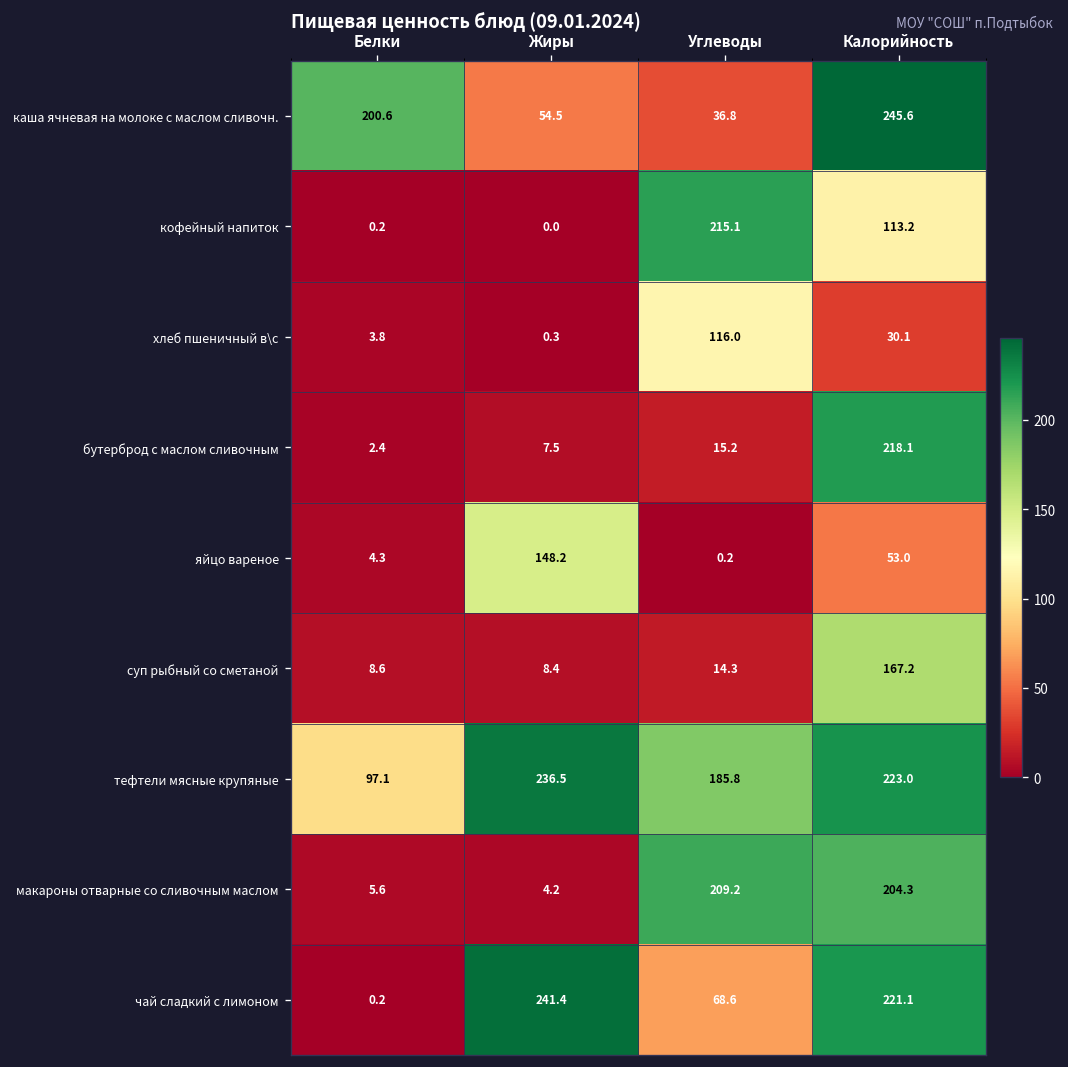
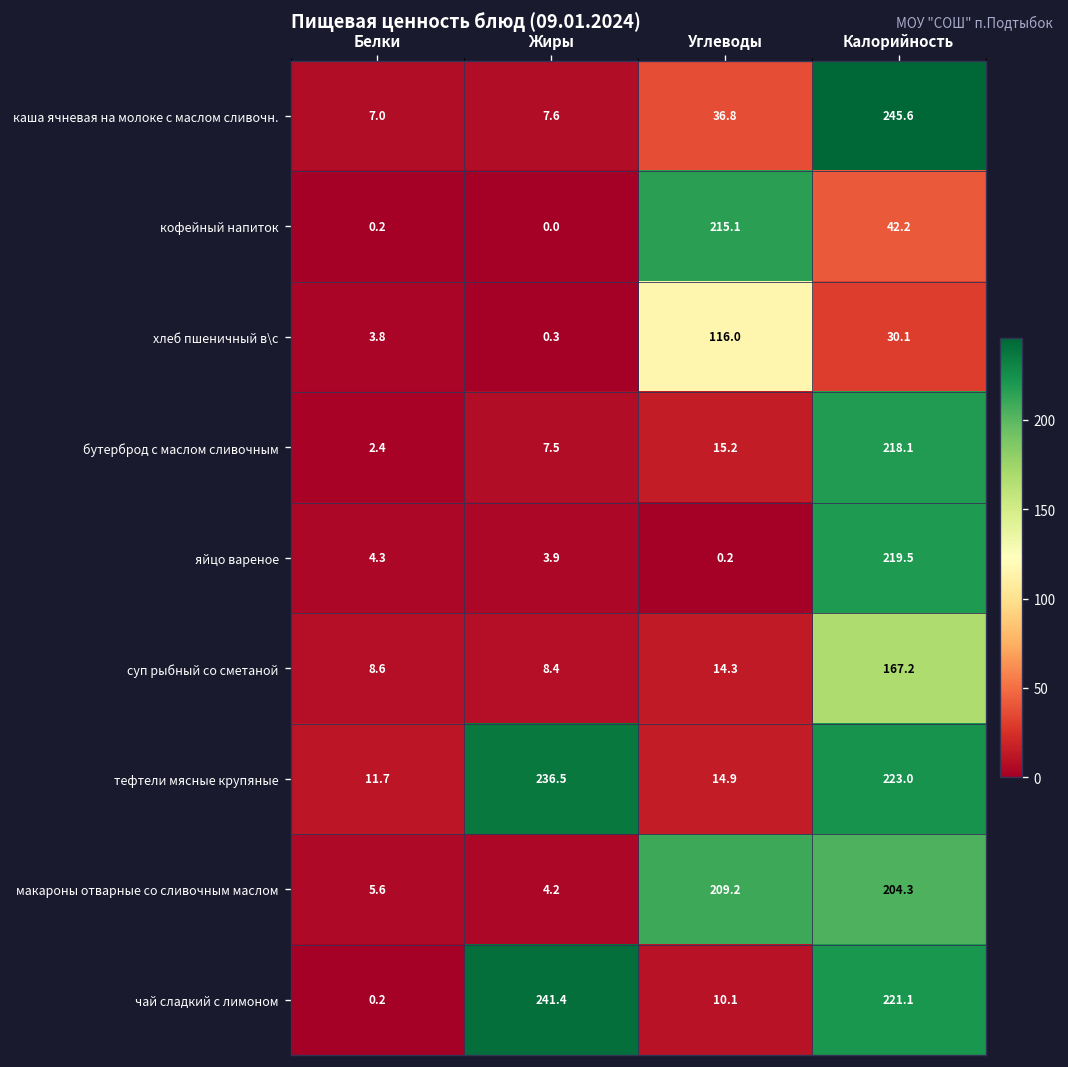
каша ячневая на молоке с маслом сливочн., Белки: 200.6 -> 7.0
каша ячневая на молоке с маслом сливочн., Жиры: 54.5 -> 7.6
кофейный напиток, Калорийность: 113.2 -> 42.2
яйцо вареное, Жиры: 148.2 -> 3.9
яйцо вареное, Калорийность: 53.0 -> 219.5
тефтели мясные крупяные, Белки: 97.1 -> 11.7
тефтели мясные крупяные, Углеводы: 185.8 -> 14.9
чай сладкий с лимоном, Углеводы: 68.6 -> 10.1
